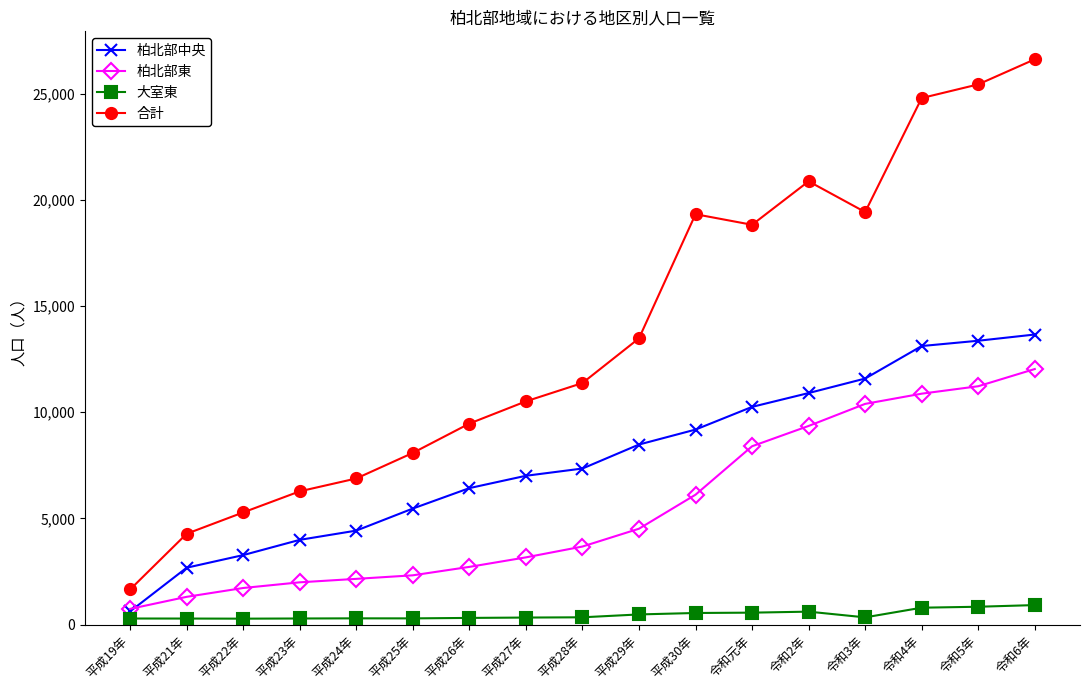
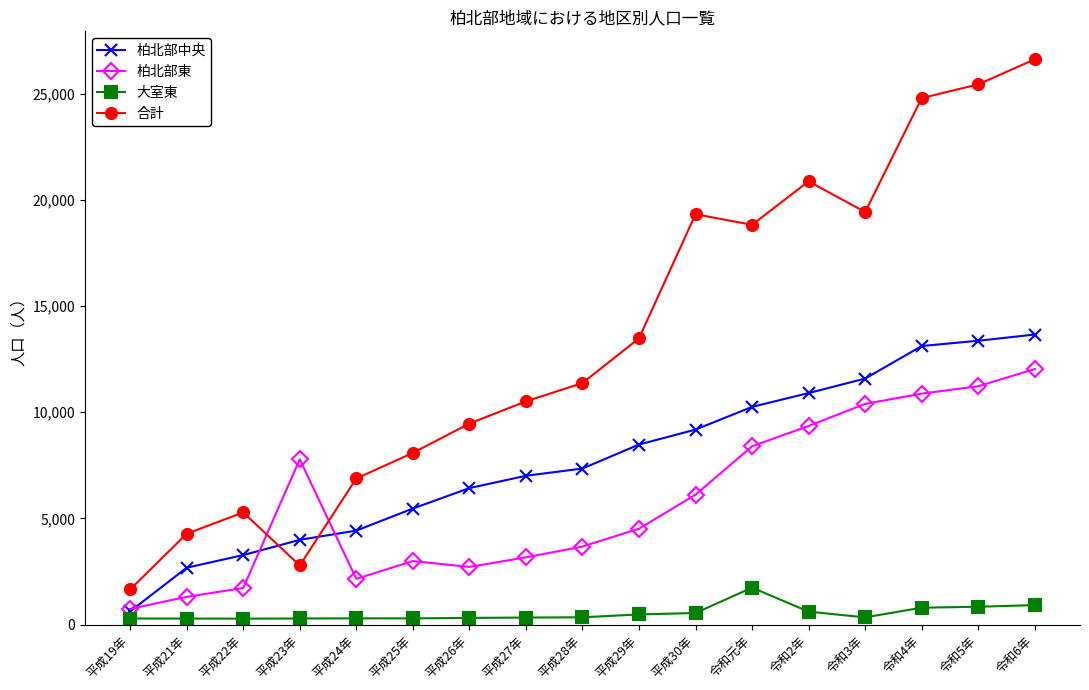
柏北部東, 平成23年: 2,000 -> 7,800
合計, 平成23年: 6,300 -> 2,800
柏北部東, 平成25年: 2,300 -> 3,000
大室東, 令和元年: 600 -> 1,700
